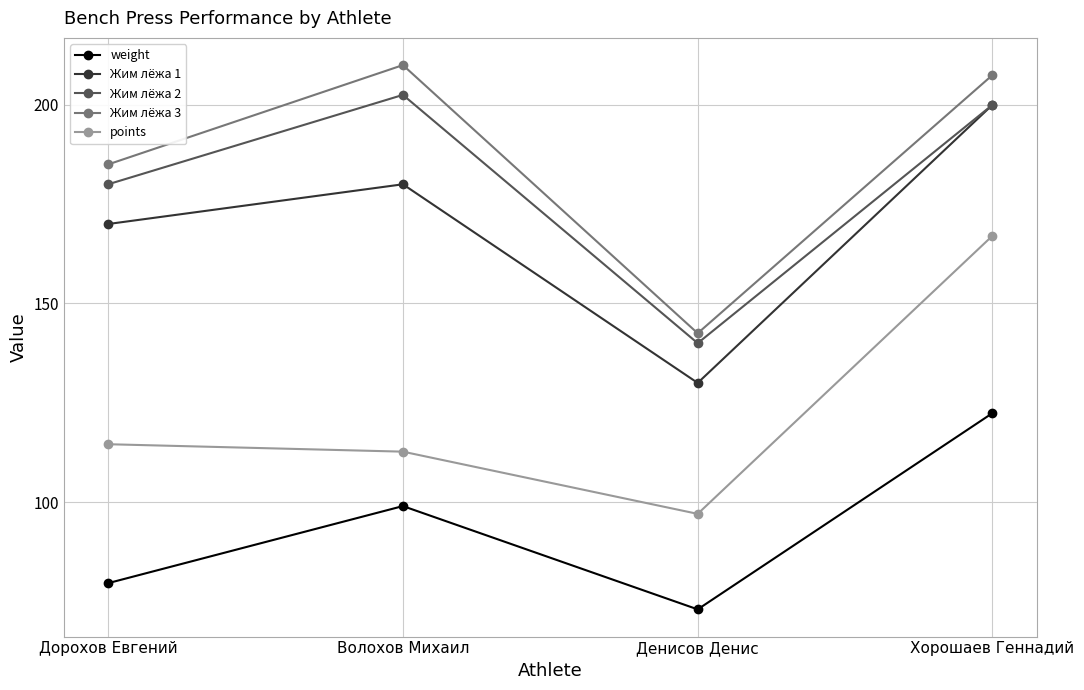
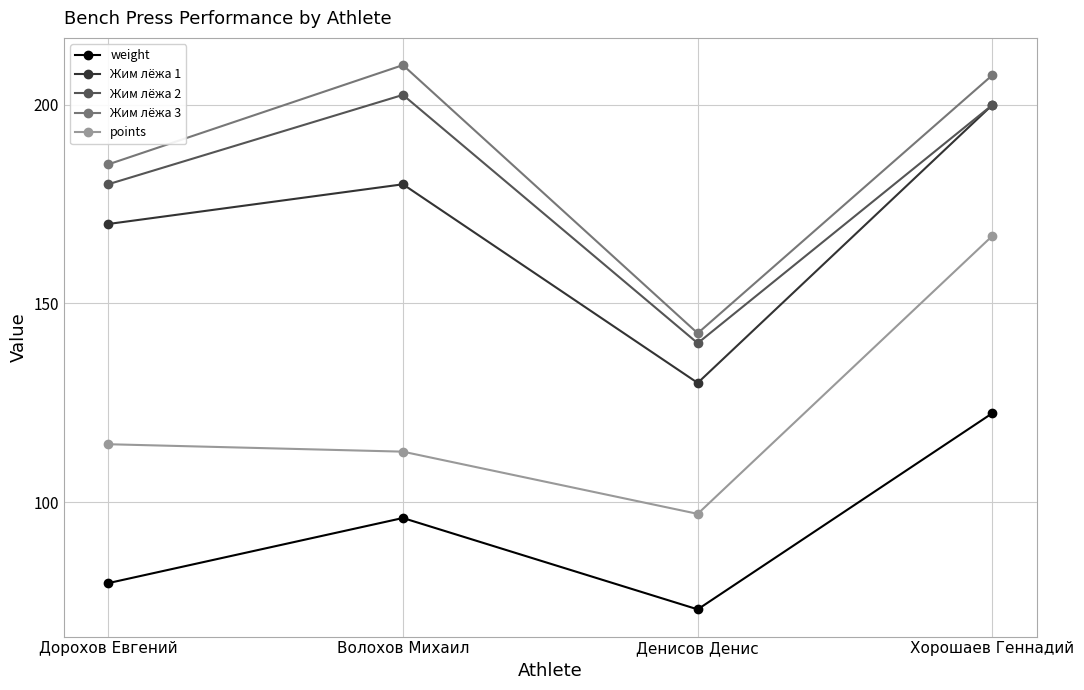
weight, Волохов Михаил: 99 -> 96
